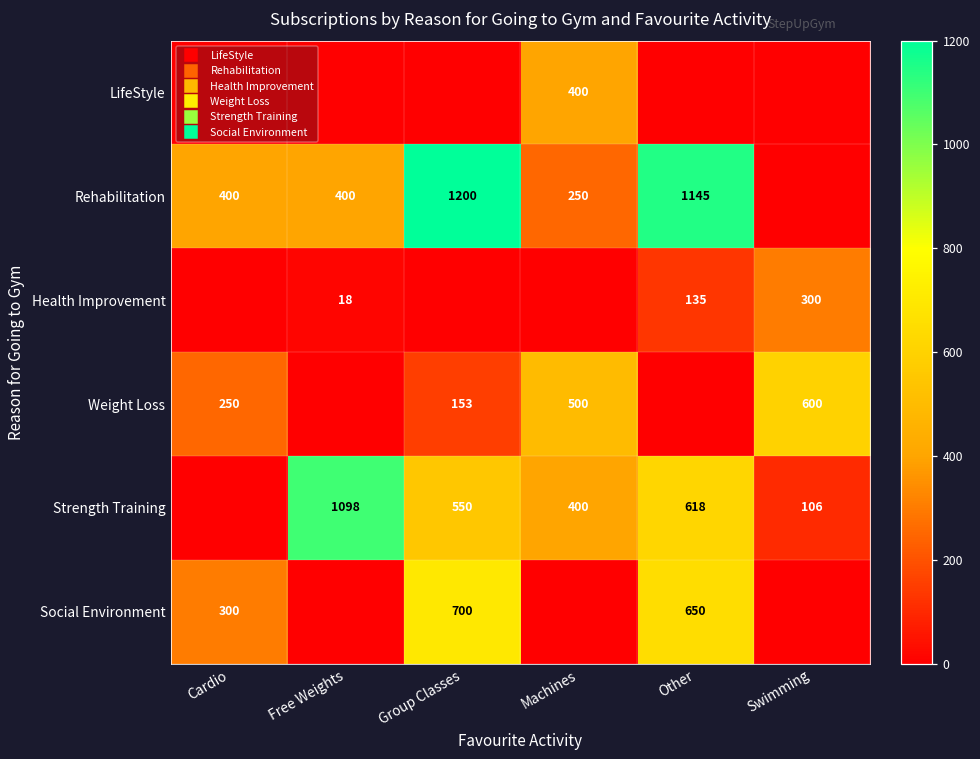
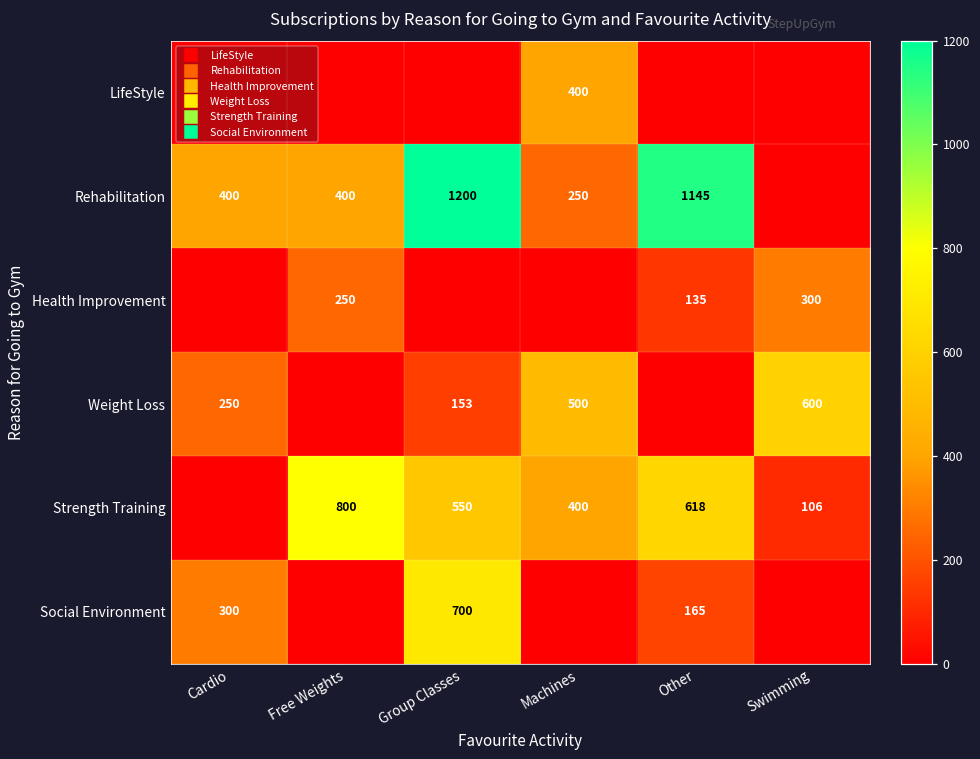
Health Improvement, Free Weights: 18 -> 250
Strength Training, Free Weights: 1098 -> 800
Social Environment, Other: 650 -> 165
